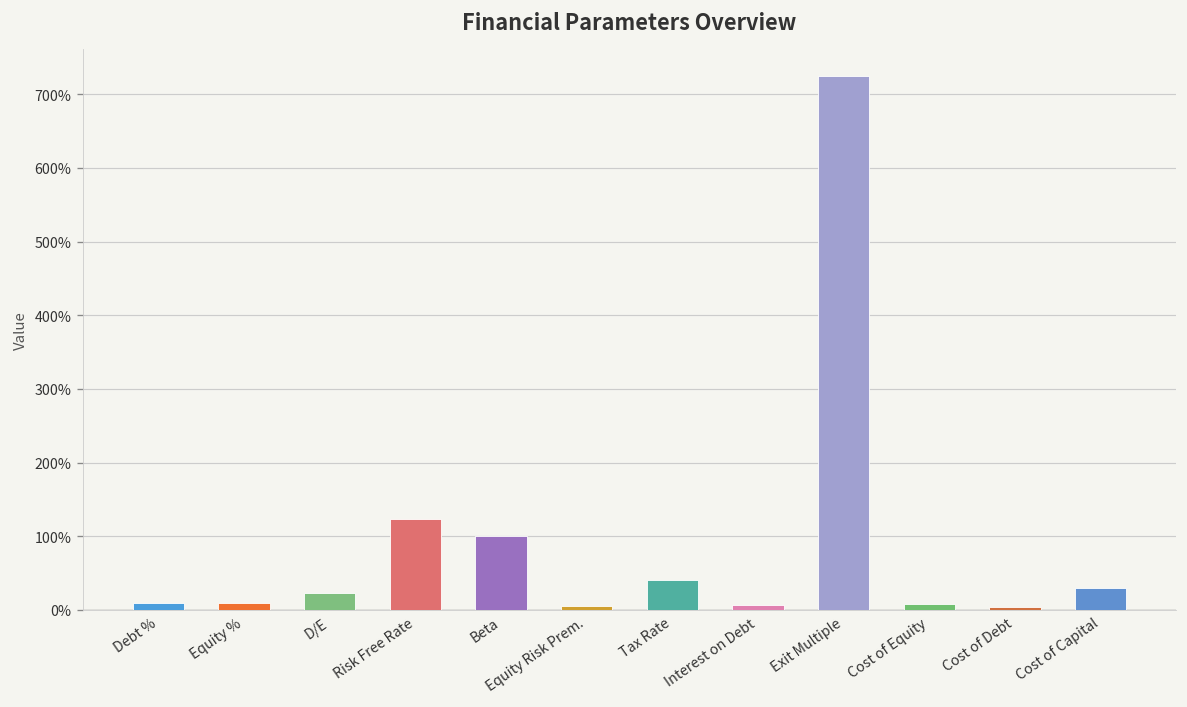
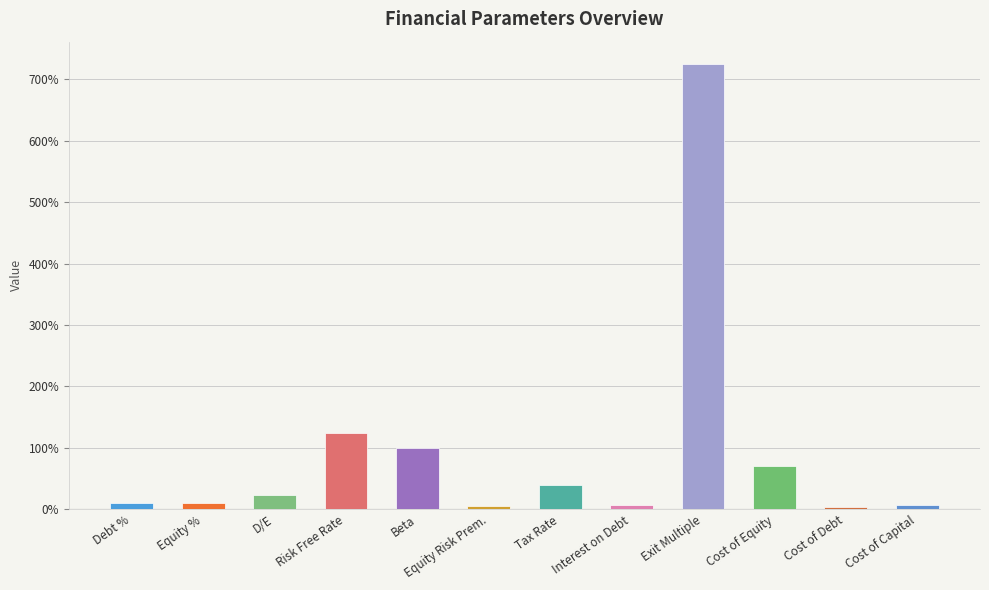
Cost of Equity: 10% -> 70%
Cost of Capital: 30% -> 10%
